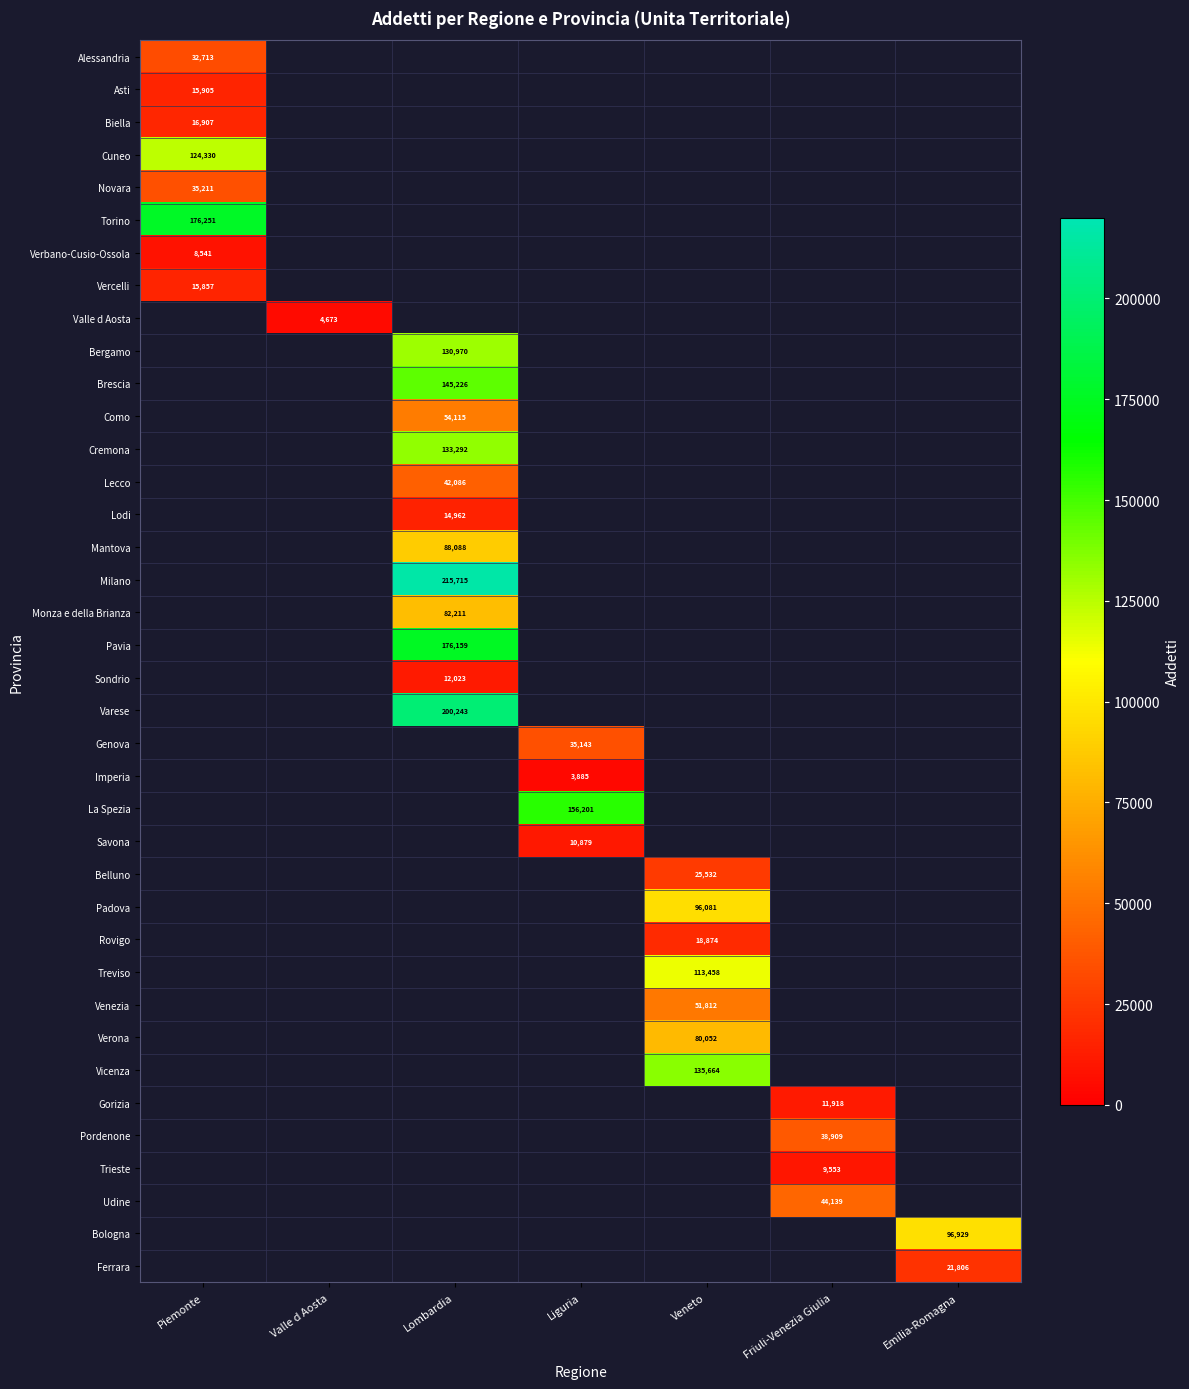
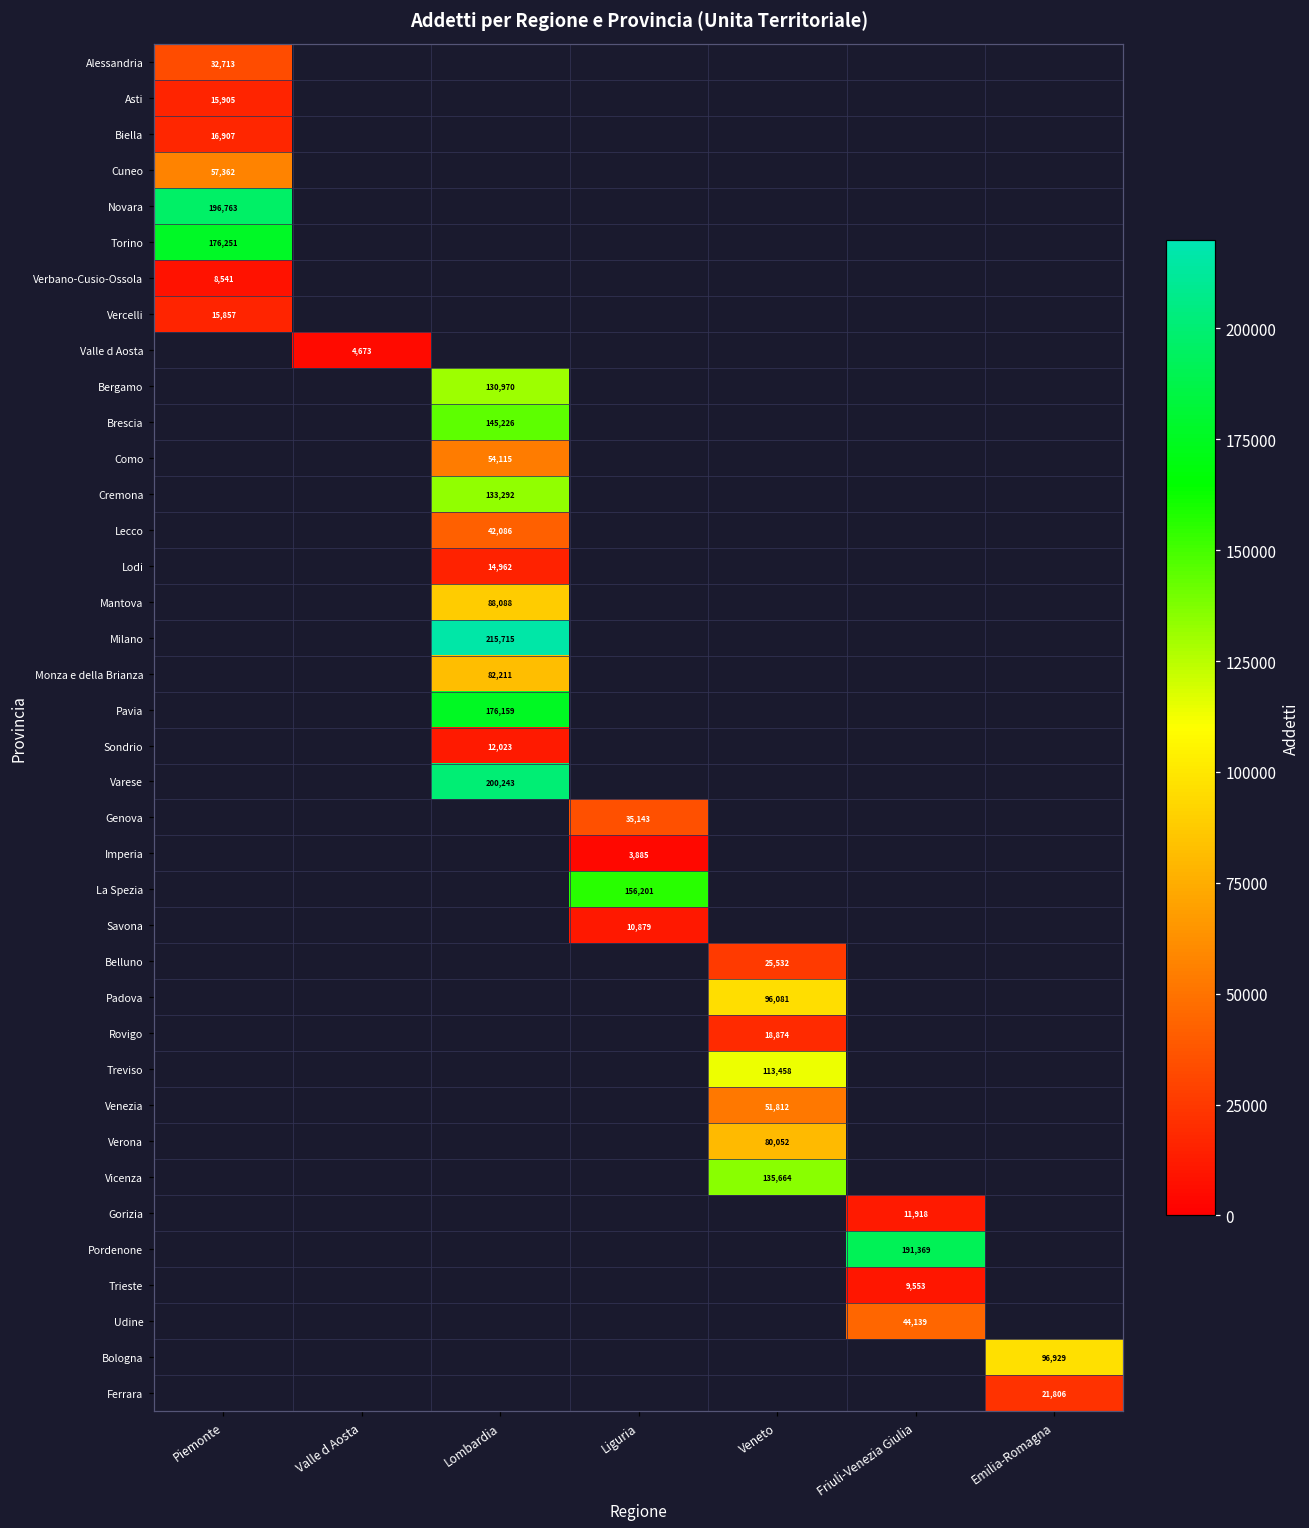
Cuneo, Piemonte: 124,330 -> 57,362
Novara, Piemonte: 35,211 -> 196,763
Pordenone, Friuli-Venezia Giulia: 38,909 -> 191,369
